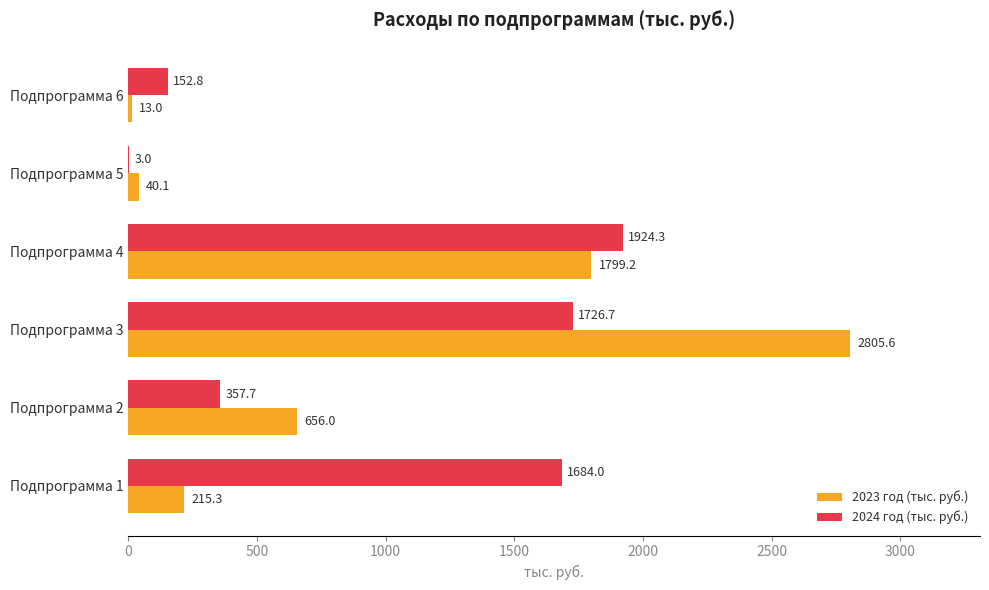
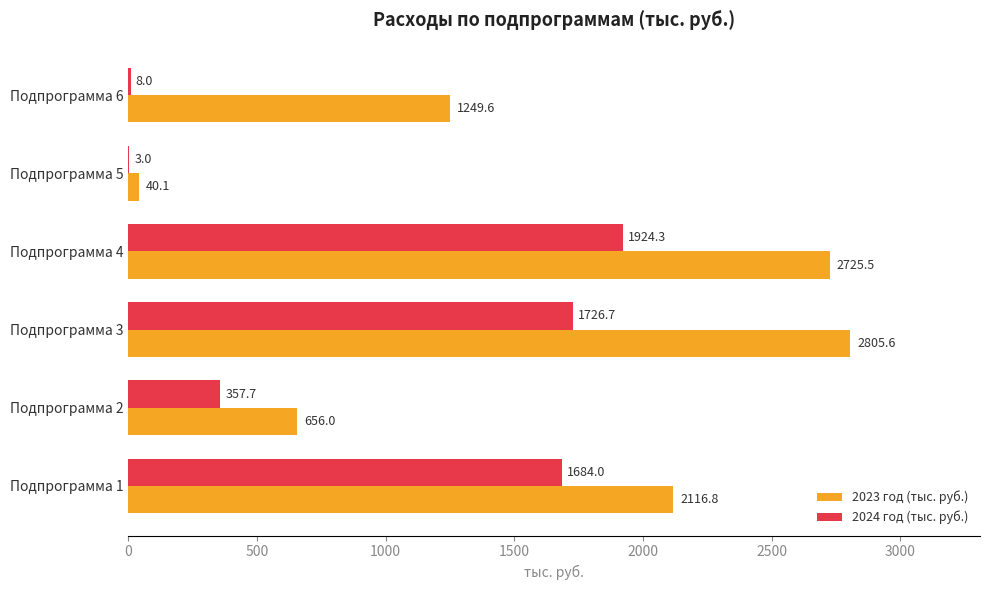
2024 год (тыс. руб.), Подпрограмма 6: 152.8 -> 8.0
2023 год (тыс. руб.), Подпрограмма 6: 13.0 -> 1249.6
2023 год (тыс. руб.), Подпрограмма 4: 1799.2 -> 2725.5
2023 год (тыс. руб.), Подпрограмма 1: 215.3 -> 2116.8
